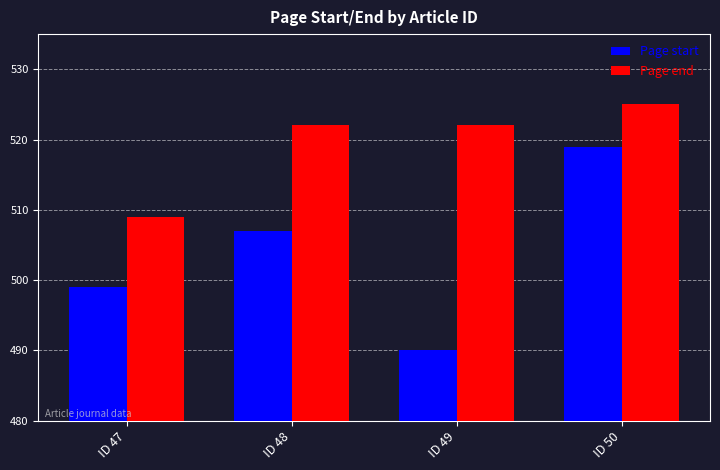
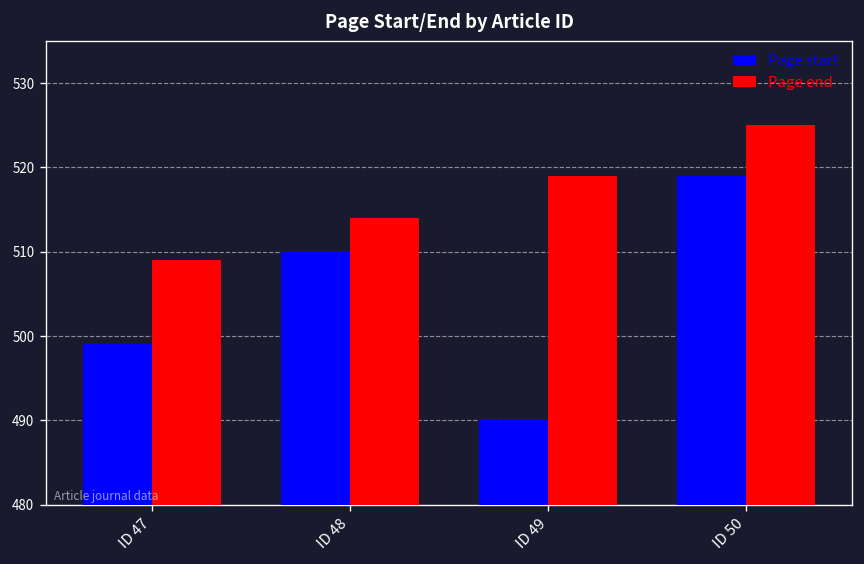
Page start, ID 48: 507 -> 510
Page end, ID 48: 522 -> 514
Page end, ID 49: 522 -> 519
